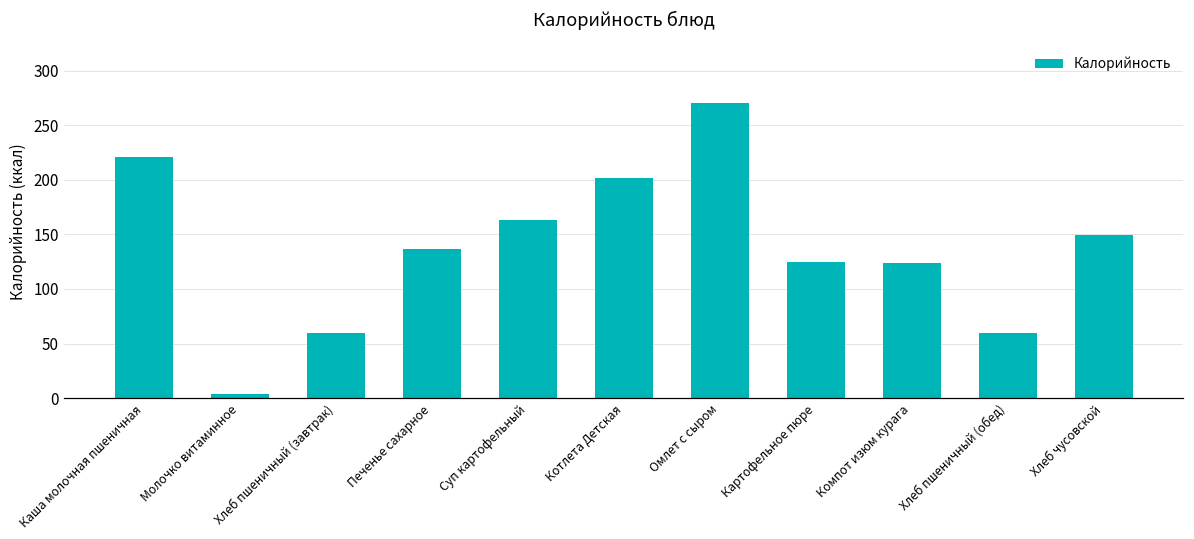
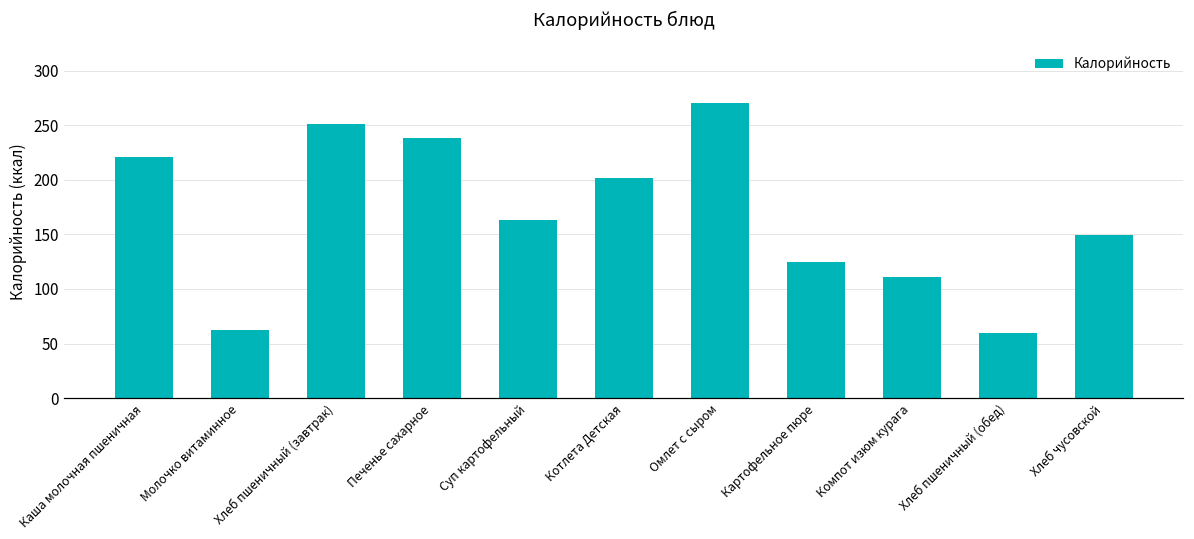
Молочко витаминное: 0 -> 60
Хлеб пшеничный (завтрак): 60 -> 250
Печенье сахарное: 140 -> 240
Компот изюм курага: 120 -> 110
